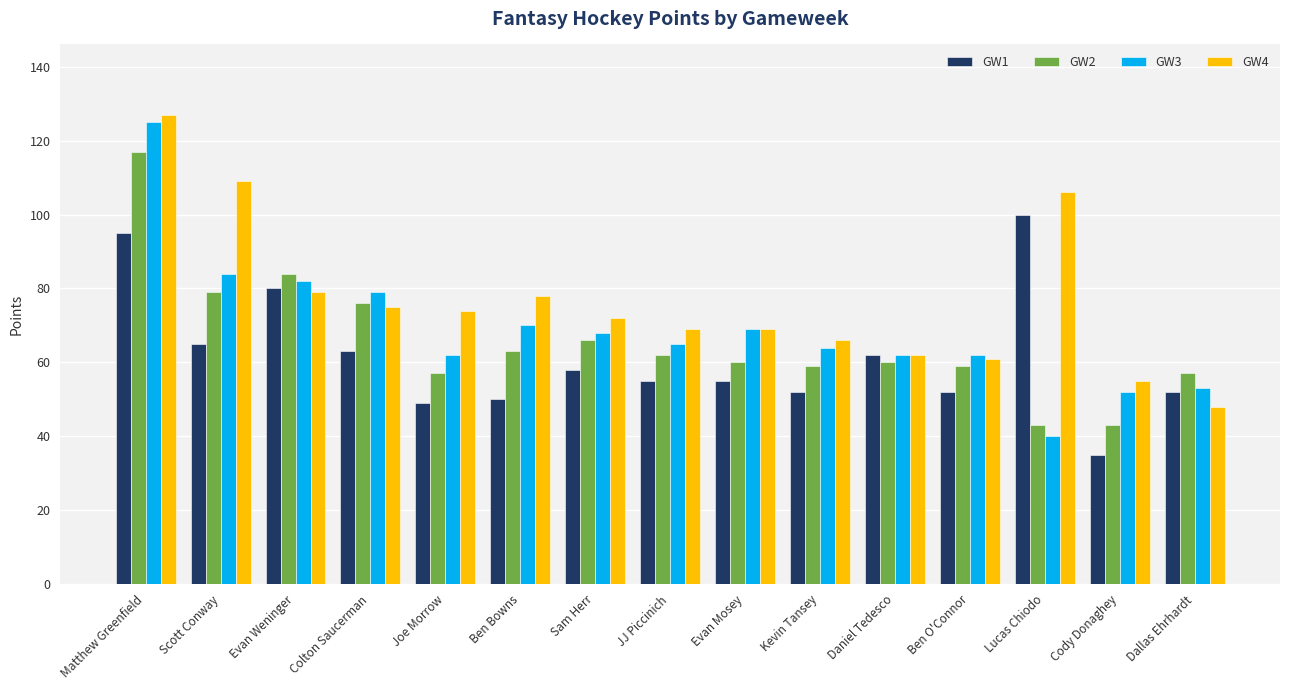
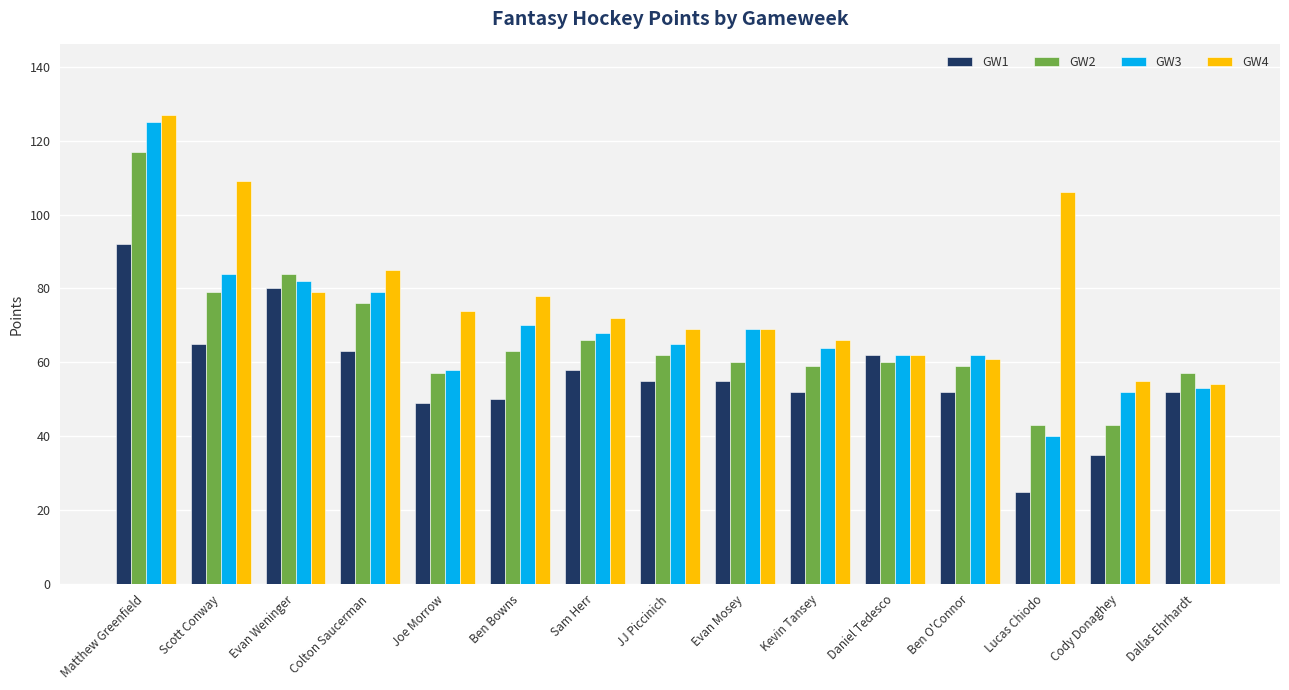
GW1, Matthew Greenfield: 95 -> 92
GW4, Colton Saucerman: 75 -> 85
GW3, Joe Morrow: 62 -> 58
GW1, Lucas Chiodo: 100 -> 25
GW4, Dallas Ehrhardt: 48 -> 54
